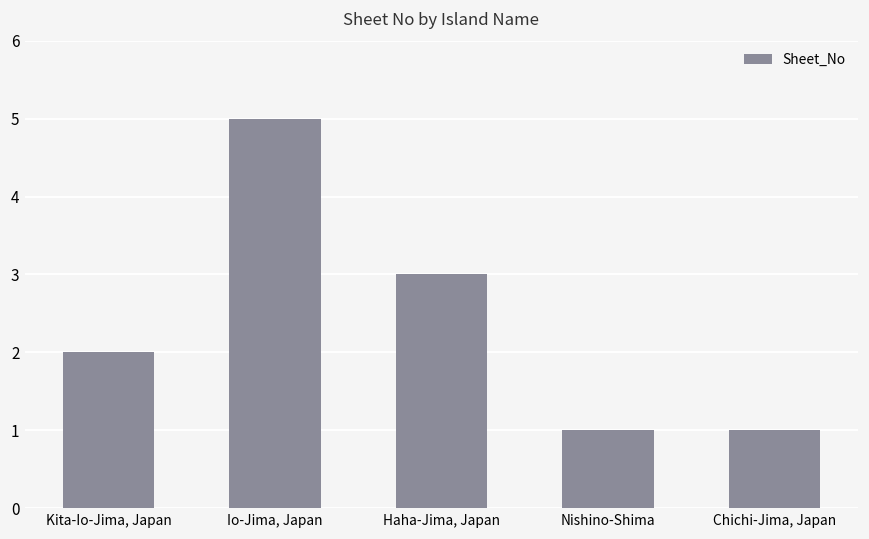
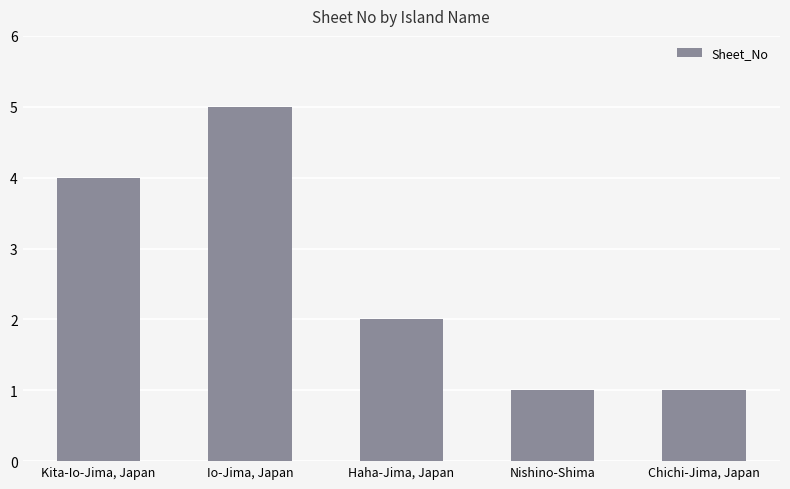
Kita-Io-Jima, Japan: 2 -> 4
Haha-Jima, Japan: 3 -> 2
